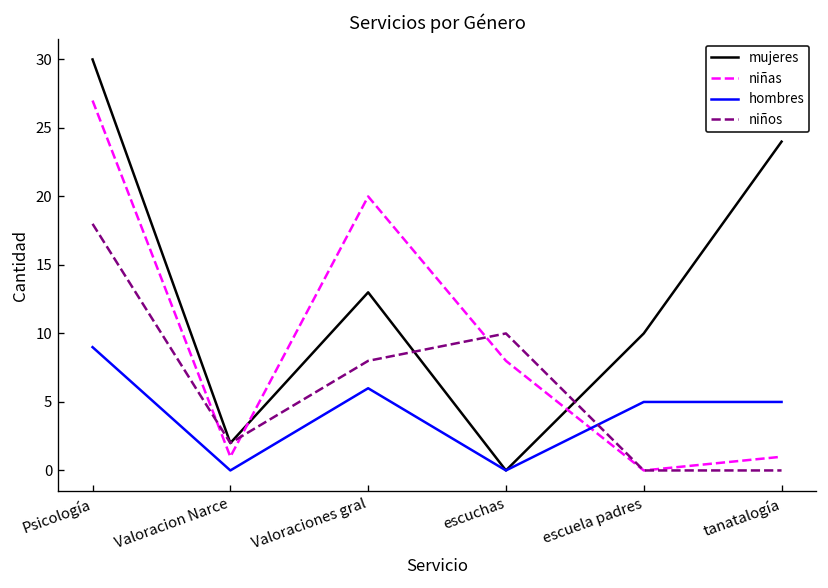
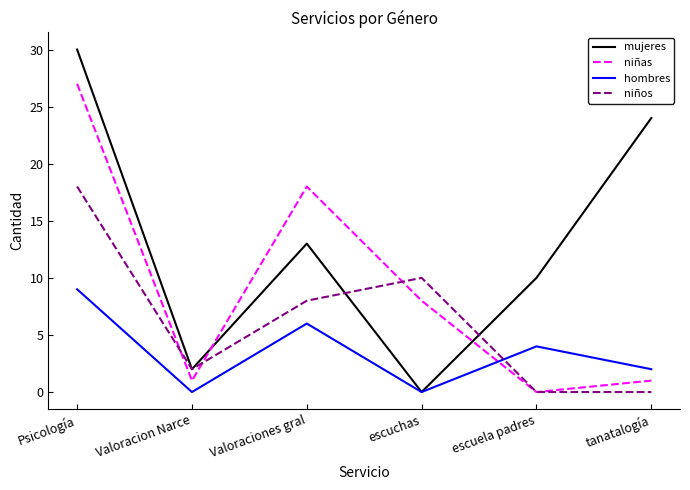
niñas, Valoraciones gral: 20 -> 18
hombres, escuela padres: 5 -> 4
hombres, tanatalogía: 5 -> 2
